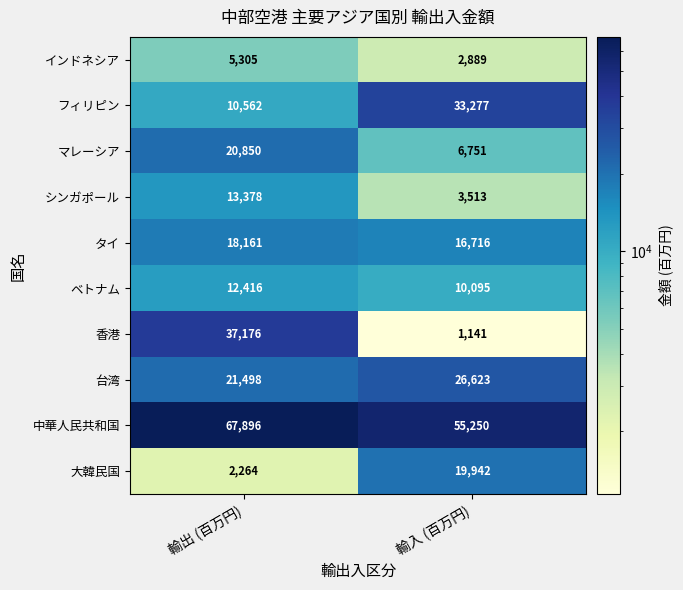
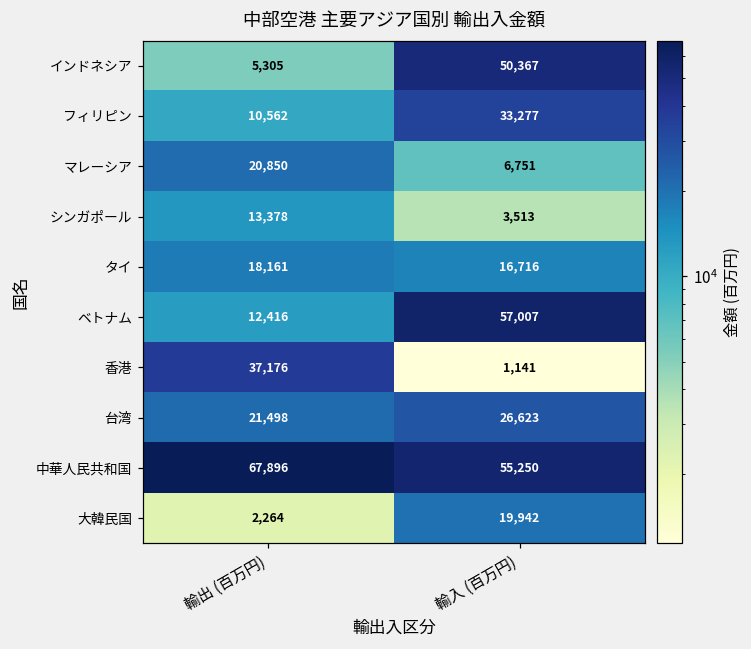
インドネシア, 輸入 (百万円): 2,889 -> 50,367
ベトナム, 輸入 (百万円): 10,095 -> 57,007
